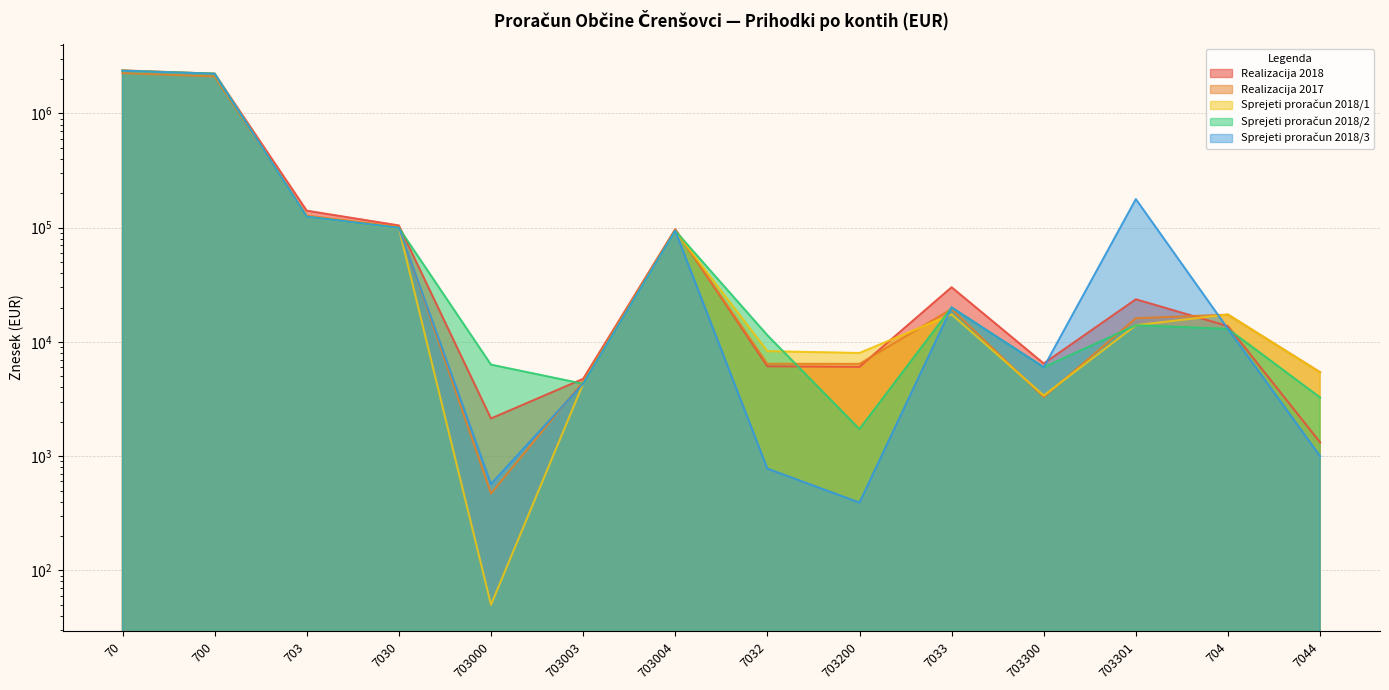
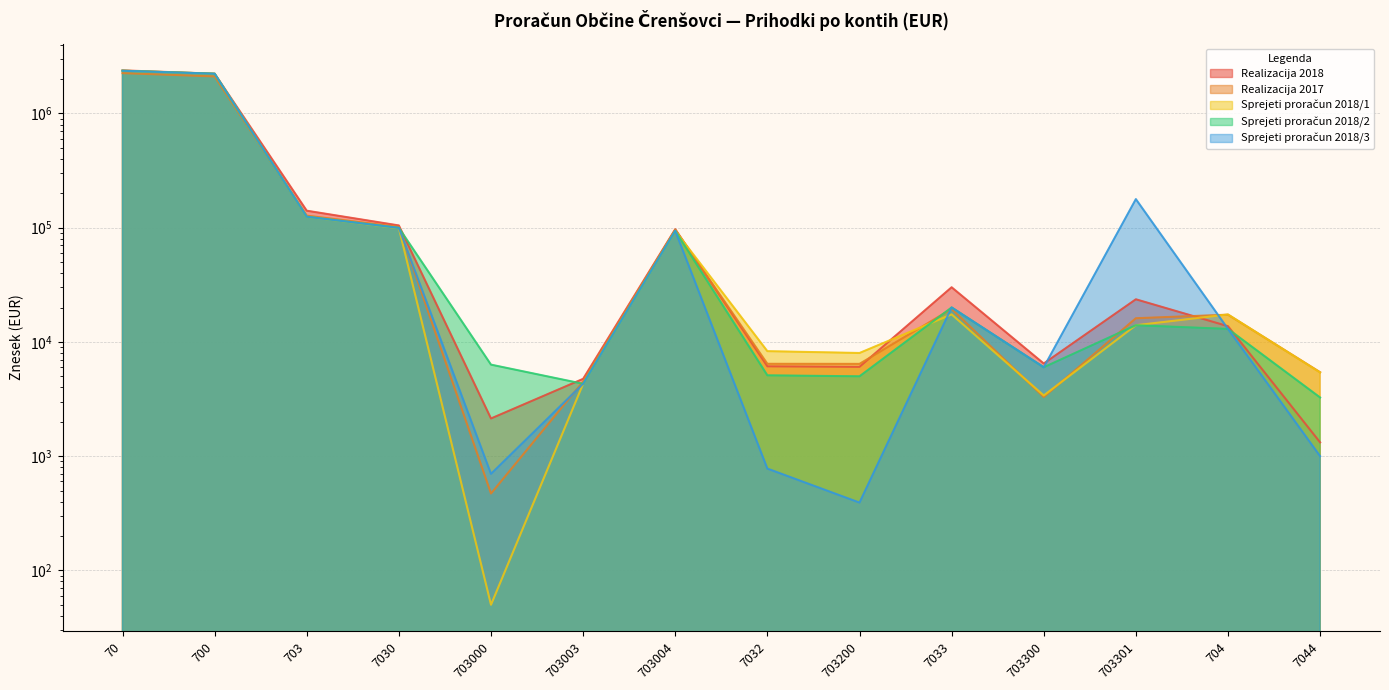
Sprejeti proračun 2018/3, 703000: 600 -> 700
Sprejeti proračun 2018/2, 7032: 11000 -> 5000
Sprejeti proračun 2018/2, 703200: 1700 -> 5000
